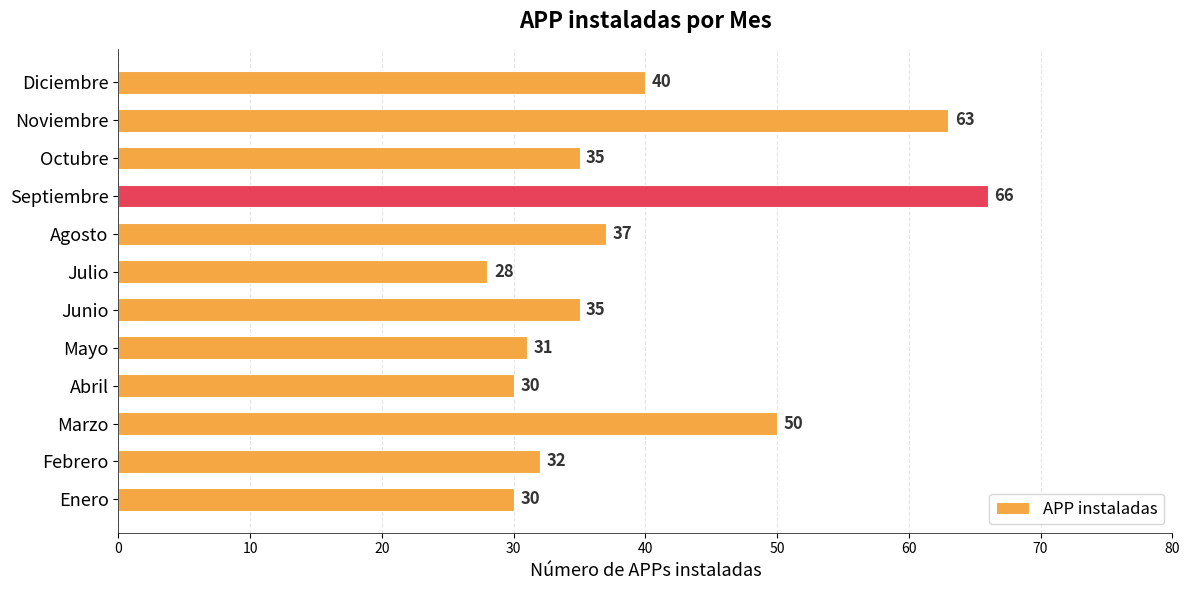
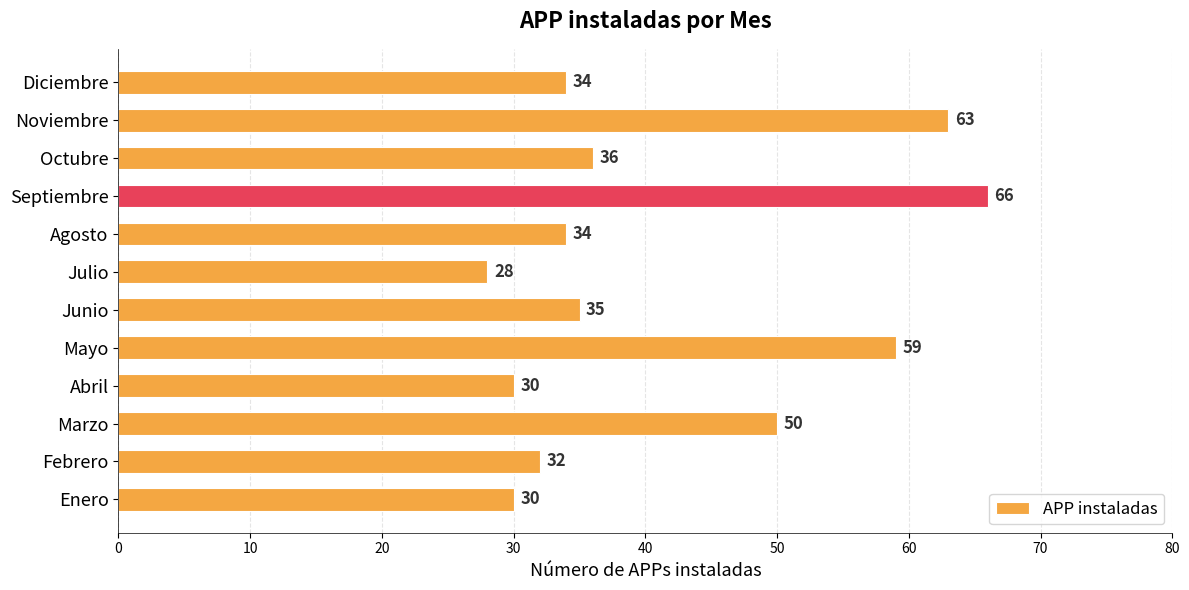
Diciembre: 40 -> 34
Octubre: 35 -> 36
Agosto: 37 -> 34
Mayo: 31 -> 59
